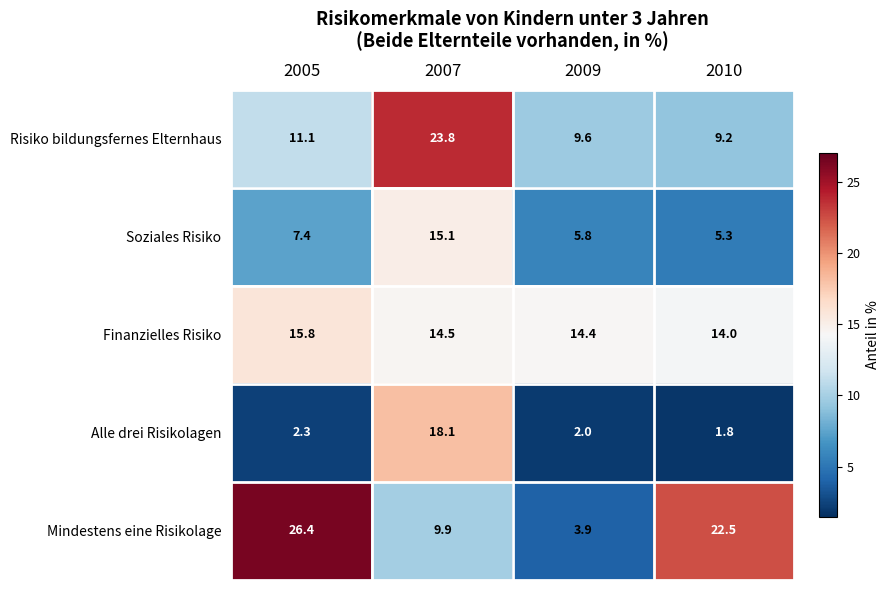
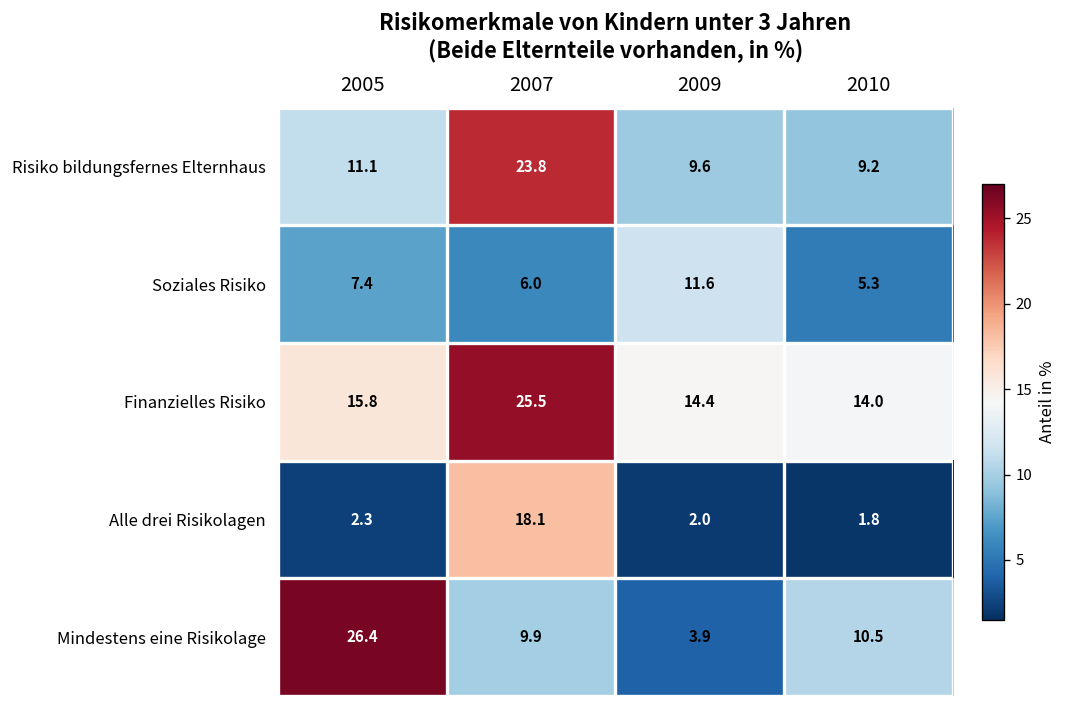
Soziales Risiko, 2007: 15.1 -> 6.0
Soziales Risiko, 2009: 5.8 -> 11.6
Finanzielles Risiko, 2007: 14.5 -> 25.5
Mindestens eine Risikolage, 2010: 22.5 -> 10.5
